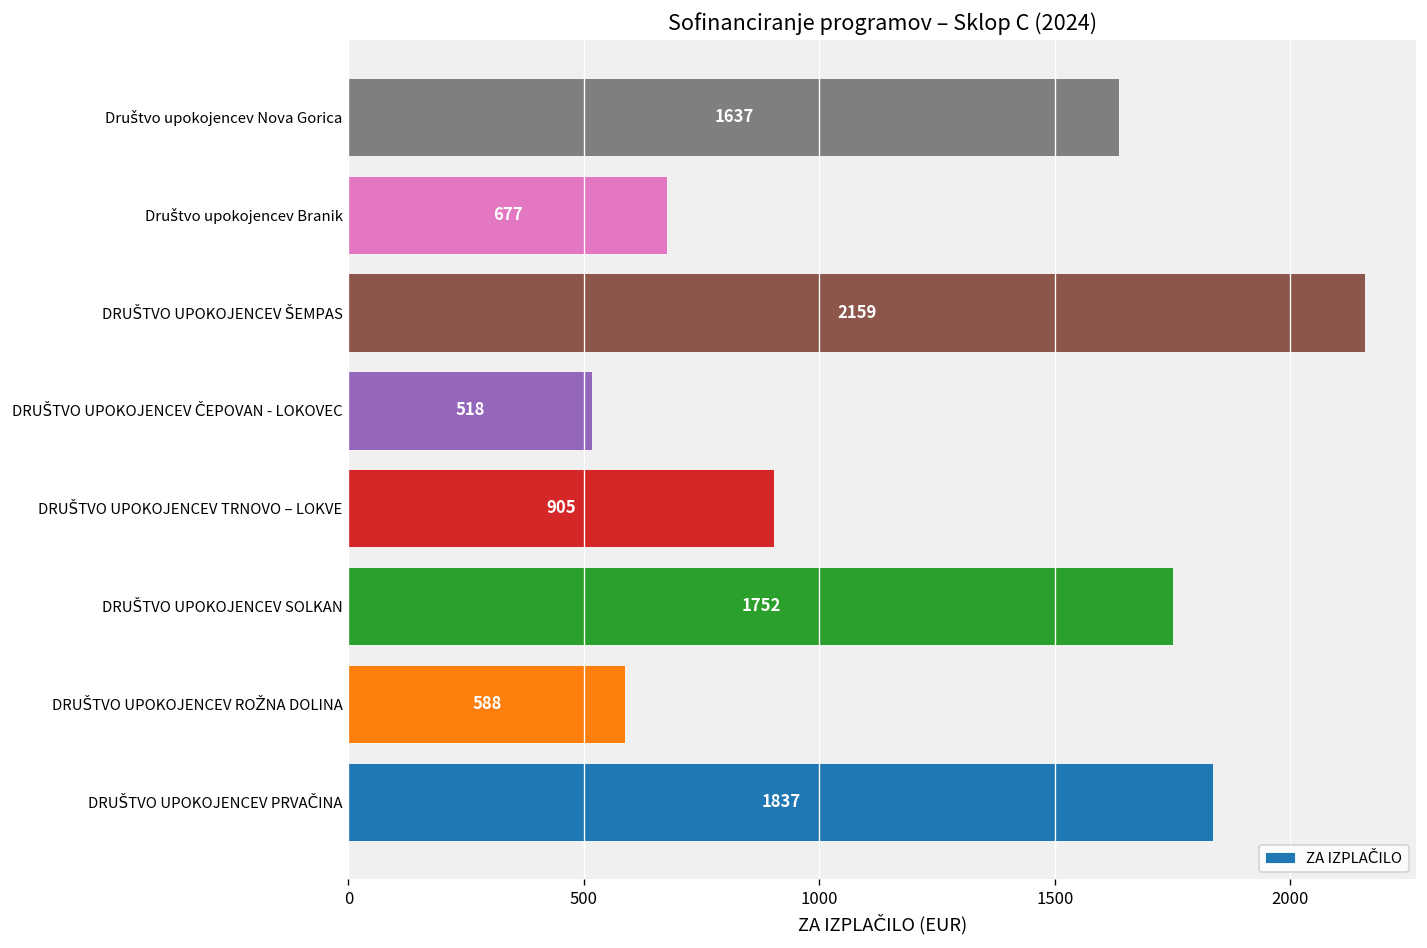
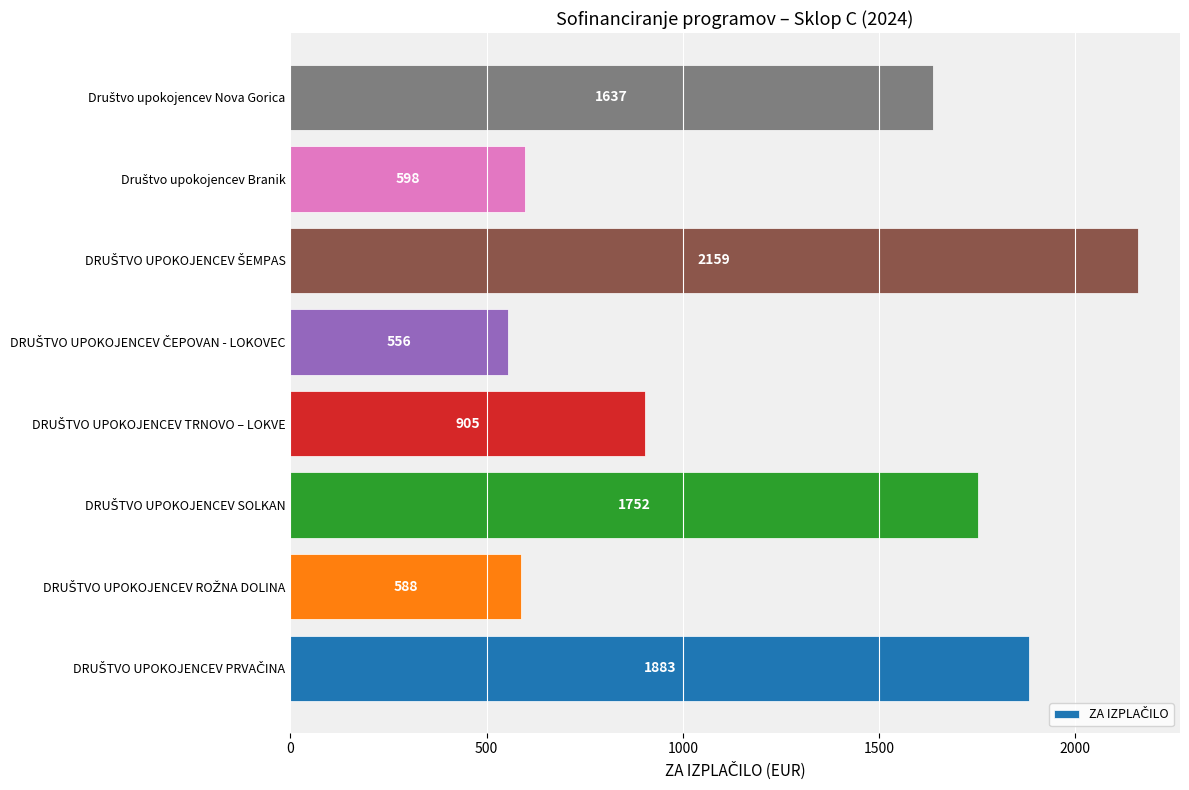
Društvo upokojencev Branik: 677 -> 598
DRUŠTVO UPOKOJENCEV ČEPOVAN - LOKOVEC: 518 -> 556
DRUŠTVO UPOKOJENCEV PRVAČINA: 1837 -> 1883
